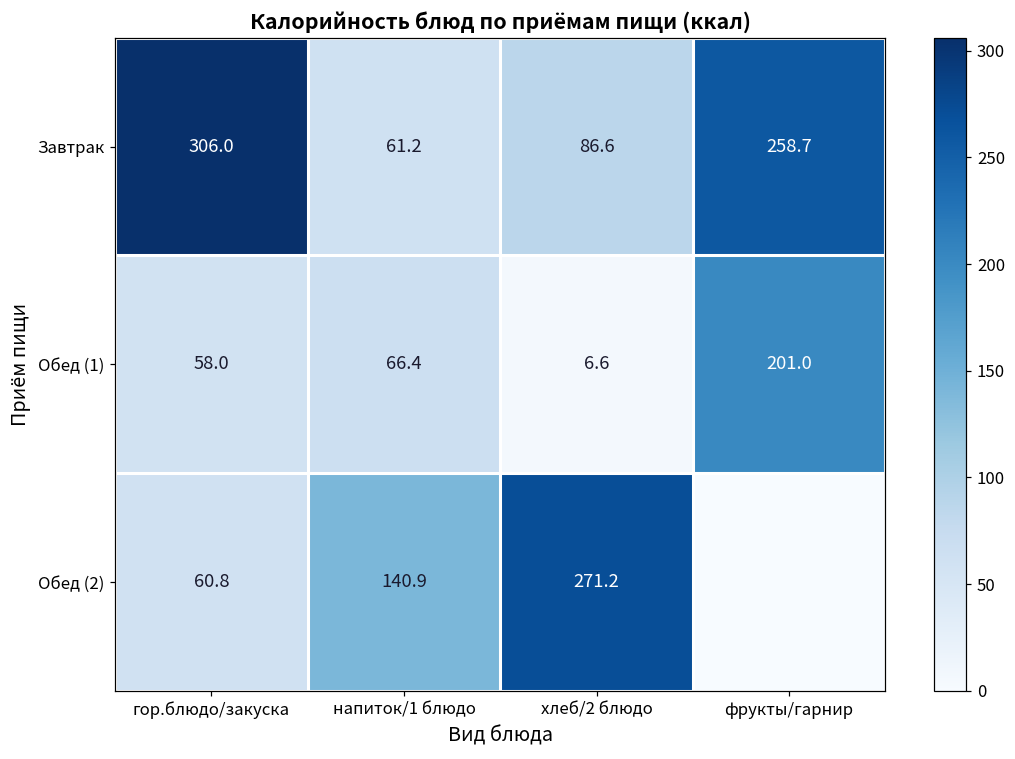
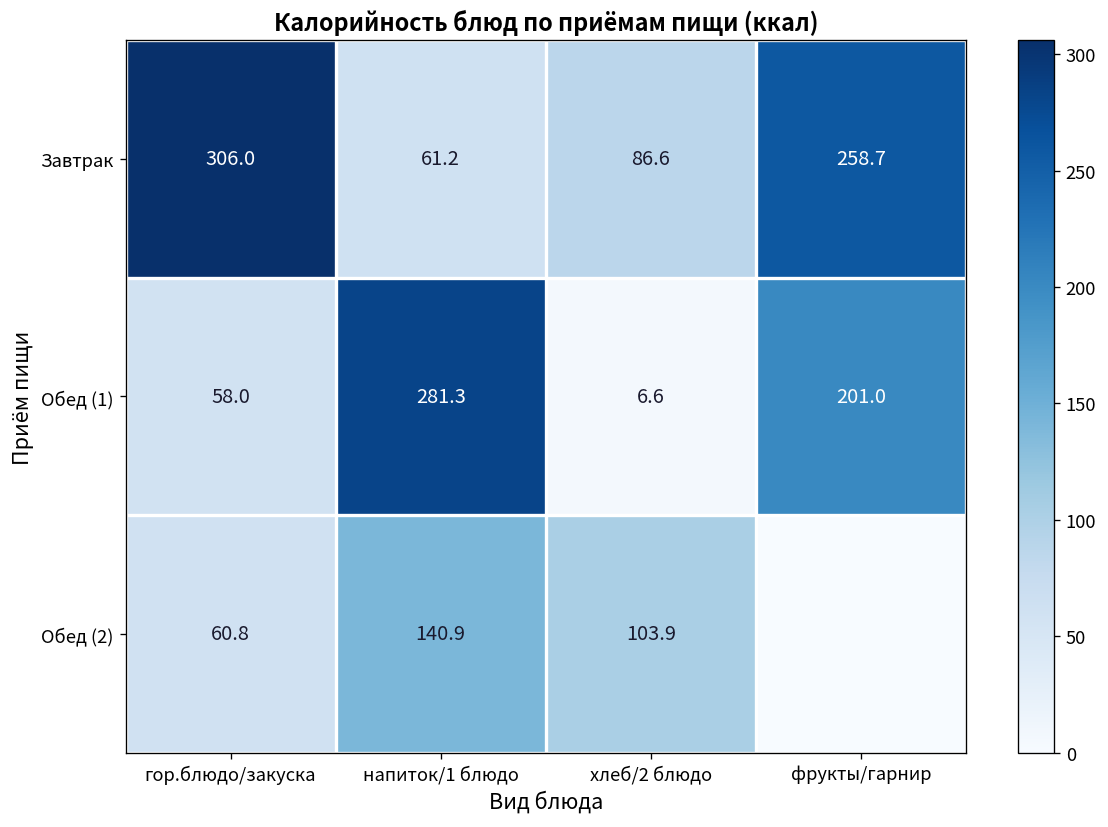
Обед (1), напиток/1 блюдо: 66.4 -> 281.3
Обед (2), хлеб/2 блюдо: 271.2 -> 103.9
